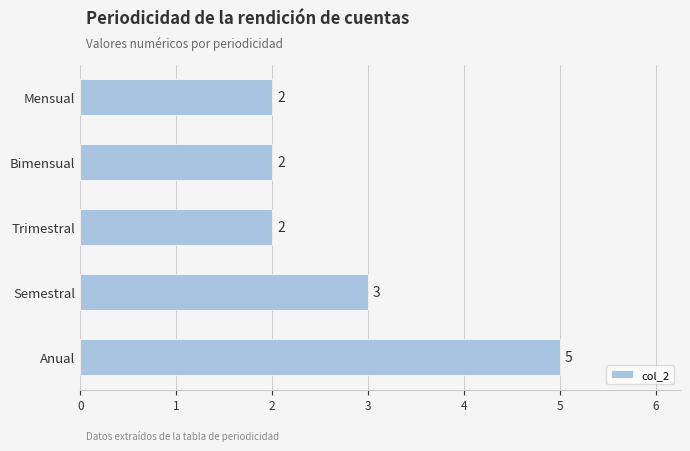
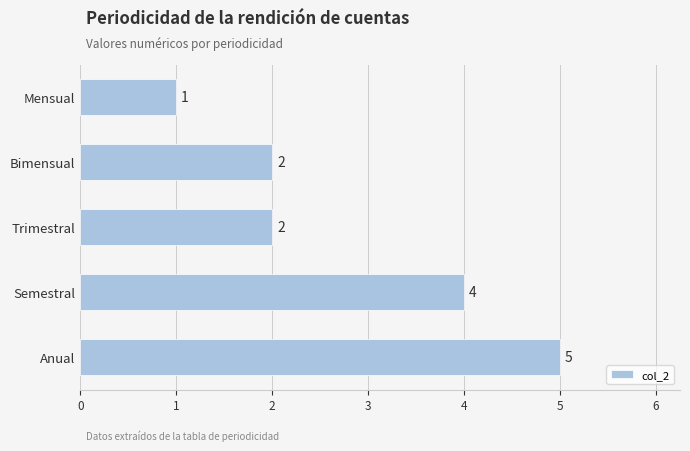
Mensual: 2 -> 1
Semestral: 3 -> 4
